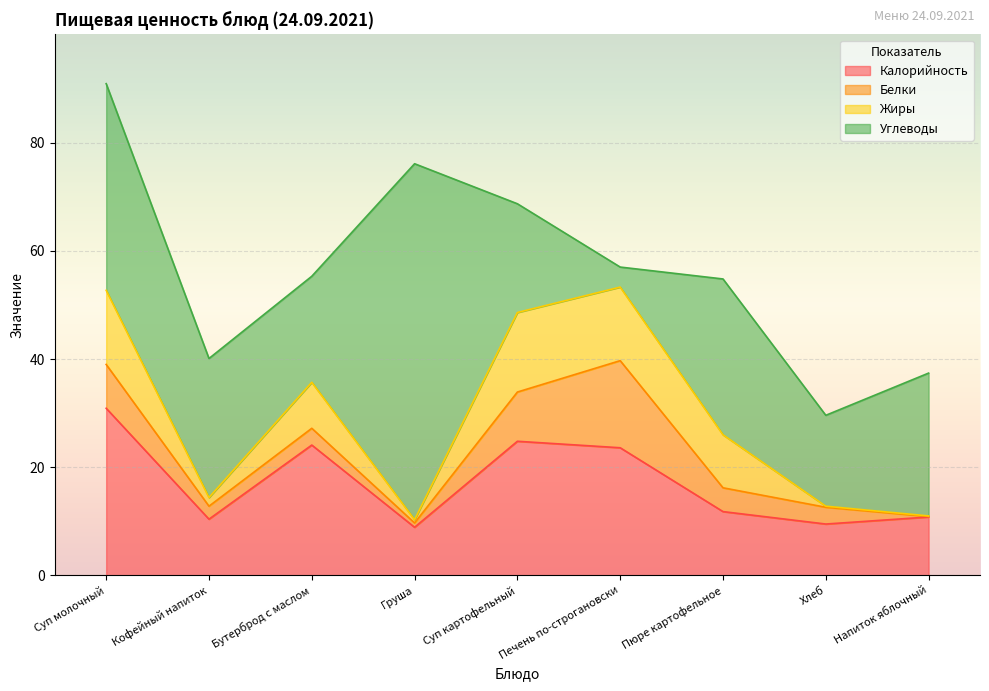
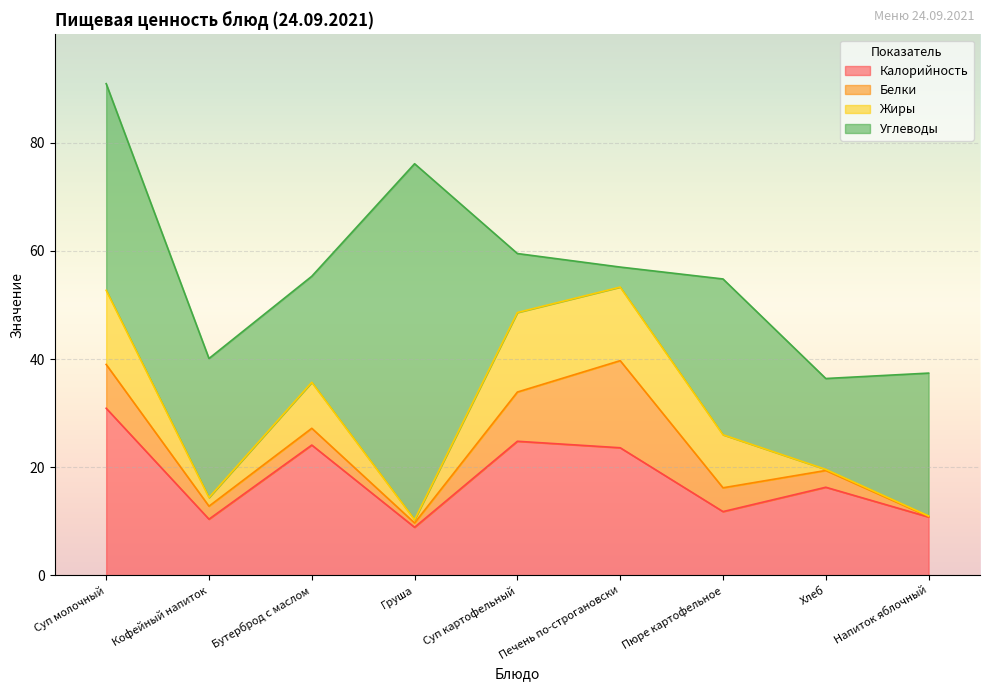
Углеводы, Суп картофельный: 20 -> 11
Калорийность, Хлеб: 10 -> 16
